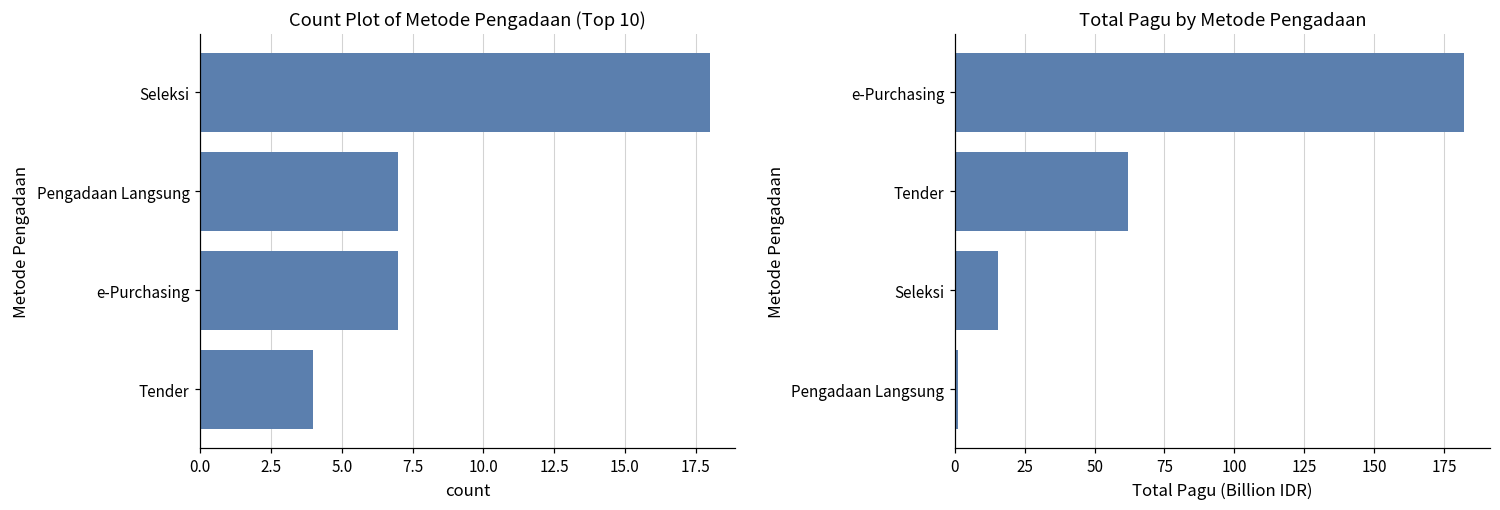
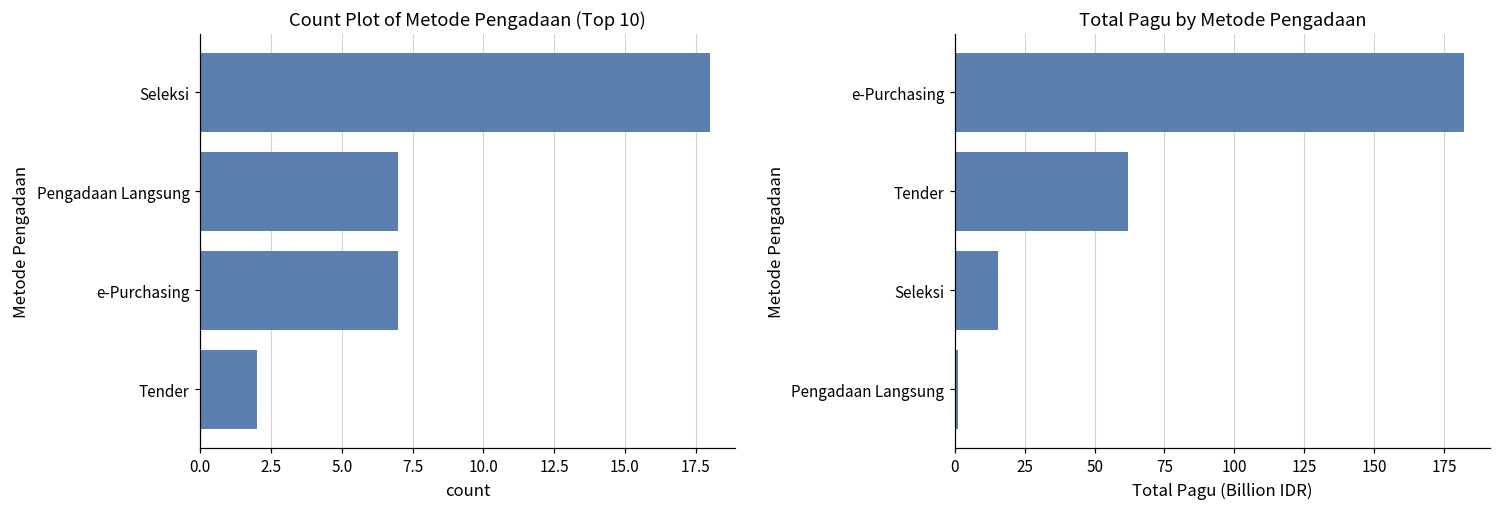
Count Plot of Metode Pengadaan (Top 10), Tender: 4 -> 2
